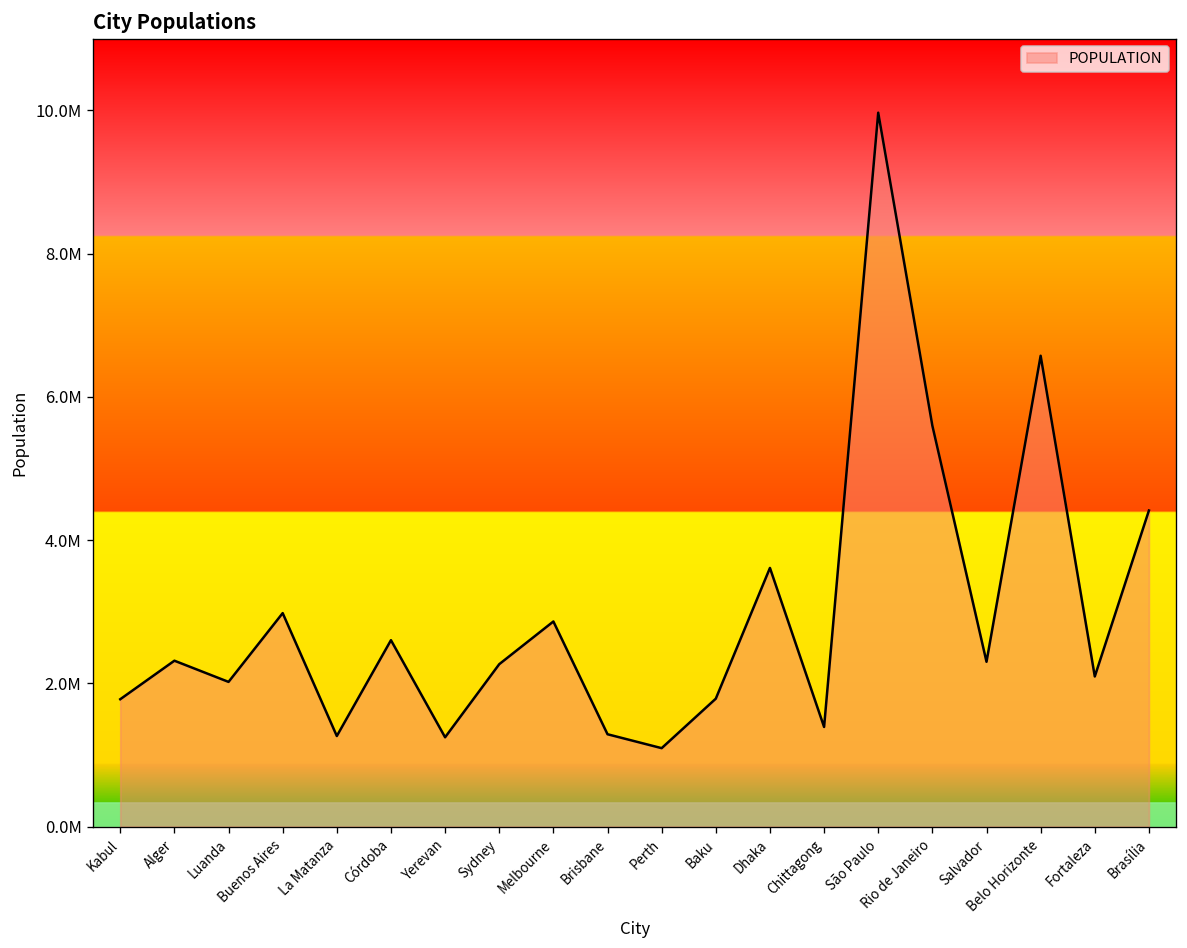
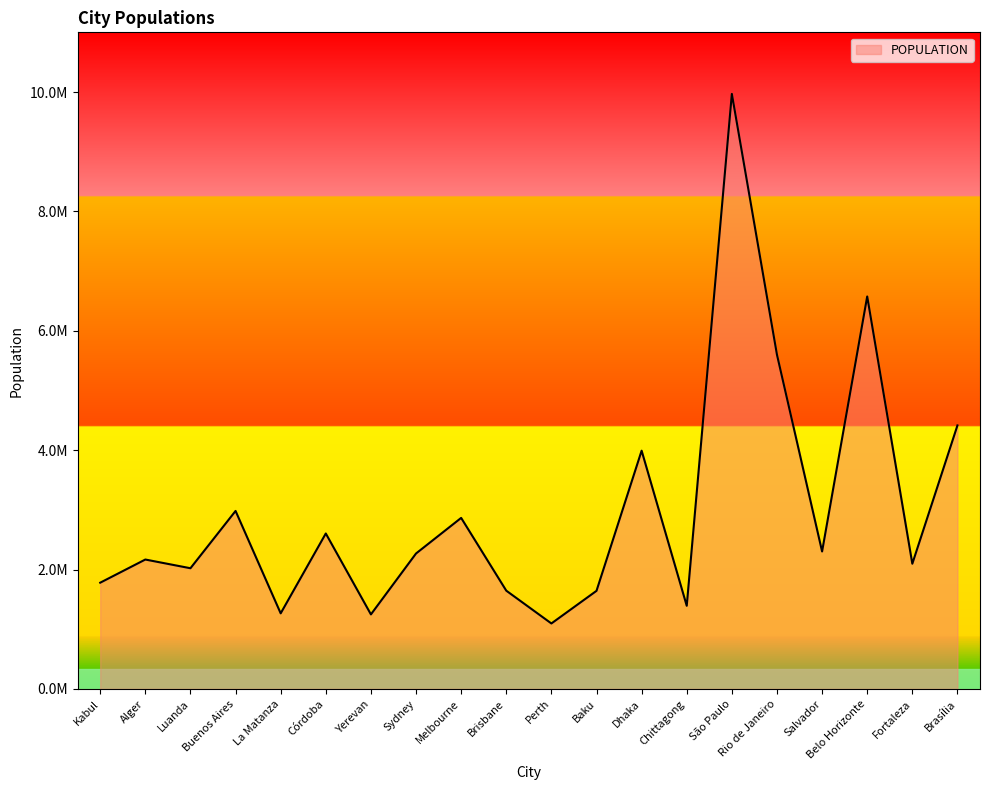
Alger: 2300000 -> 2200000
Brisbane: 1300000 -> 1600000
Baku: 1800000 -> 1600000
Dhaka: 3600000 -> 4000000
